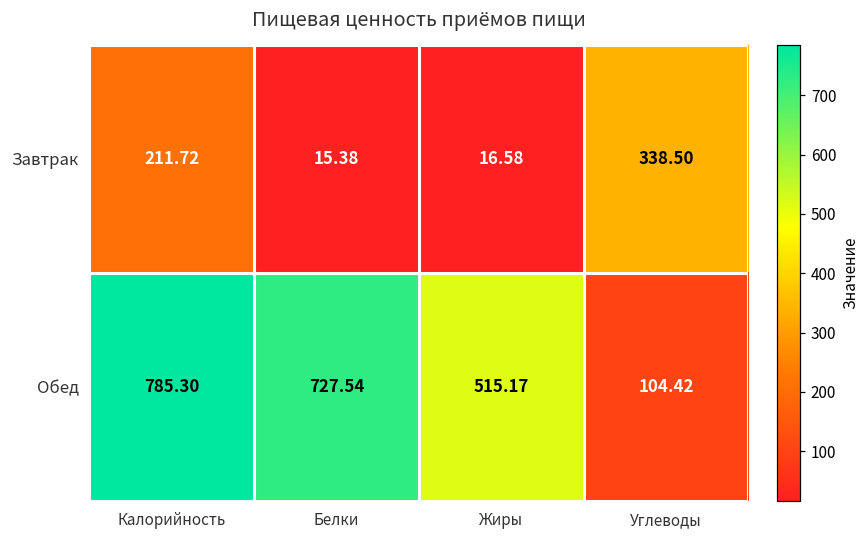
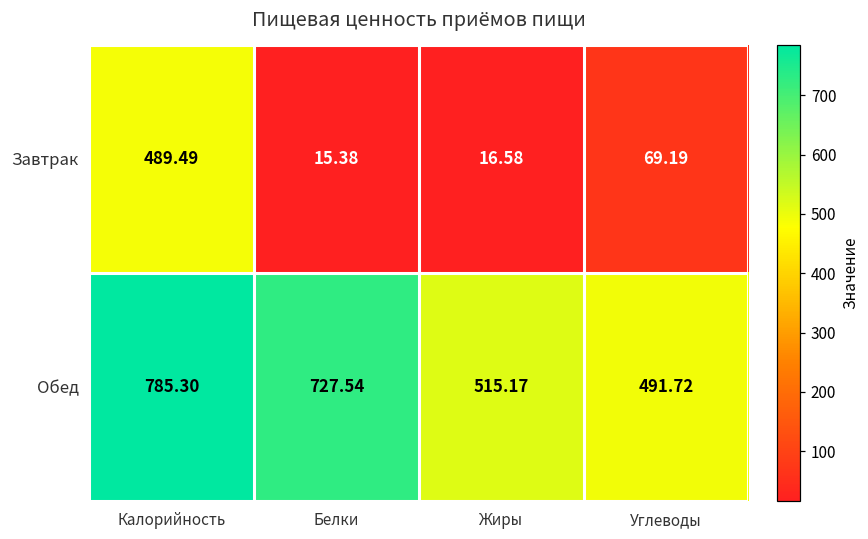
Завтрак, Калорийность: 211.72 -> 489.49
Завтрак, Углеводы: 338.50 -> 69.19
Обед, Углеводы: 104.42 -> 491.72
